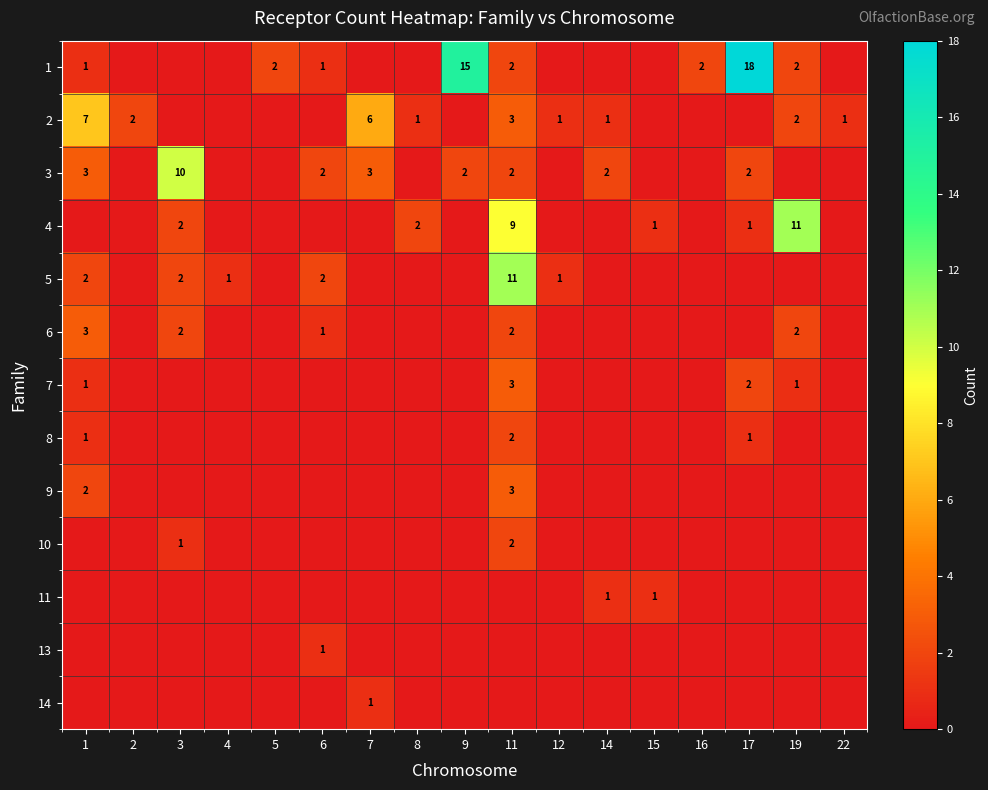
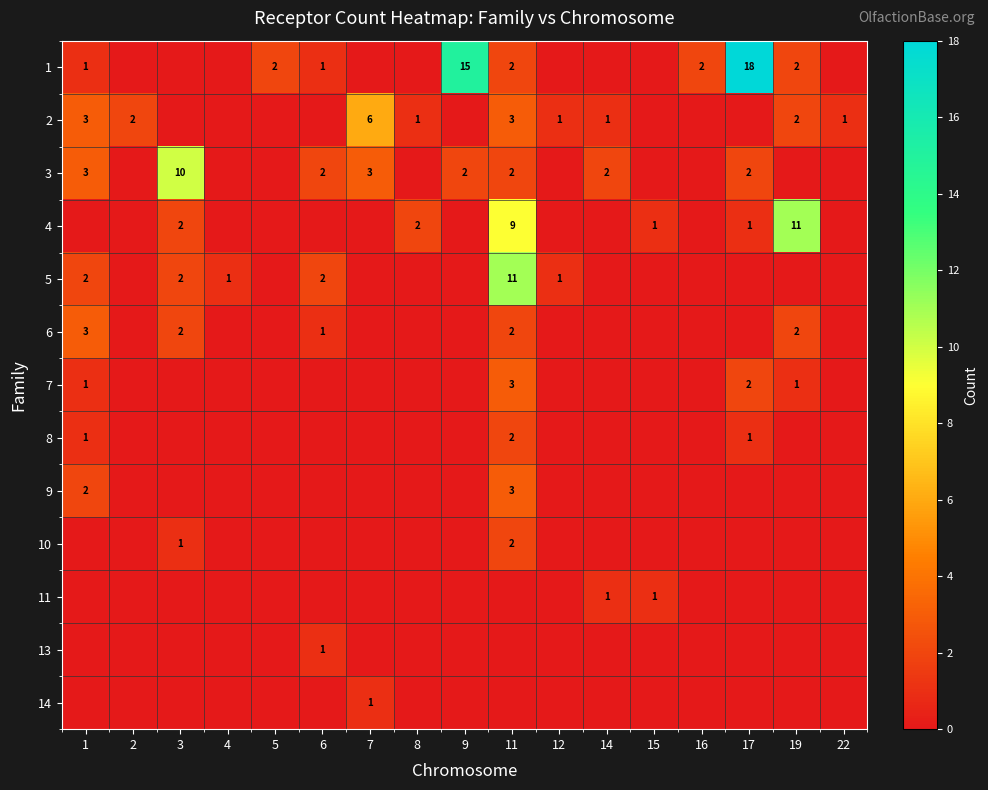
2, 1: 7 -> 3
